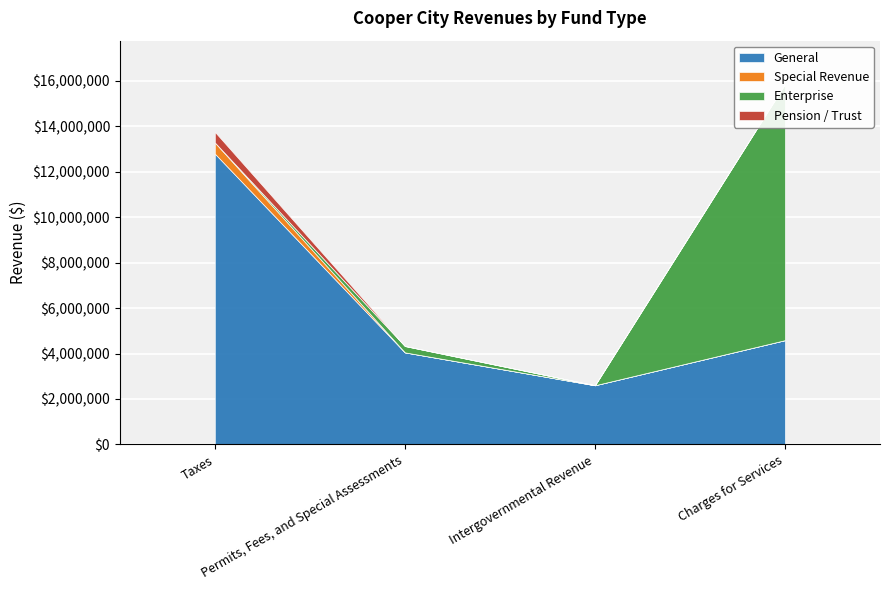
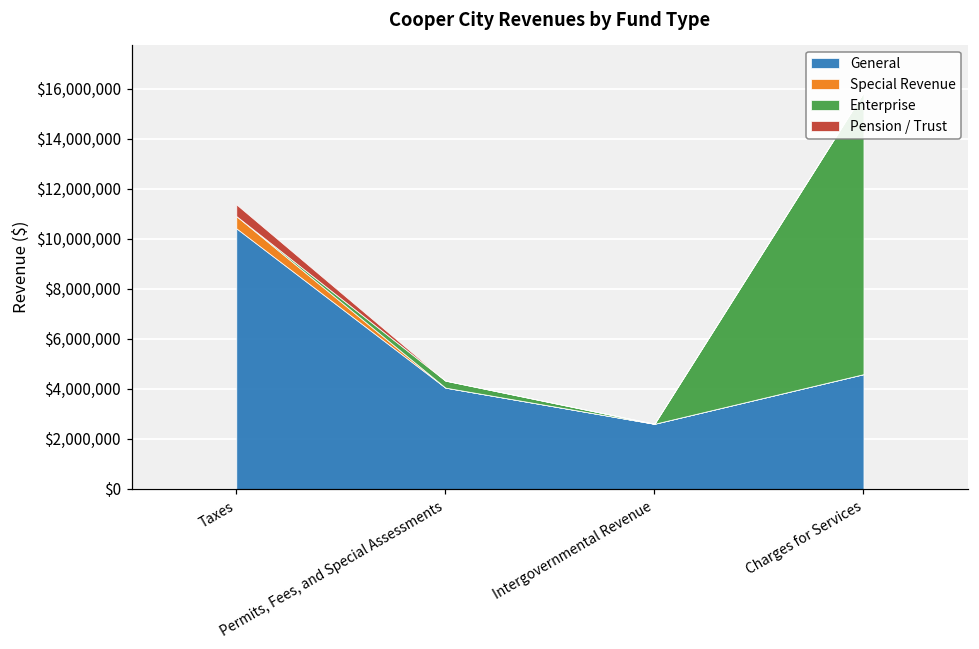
General, Taxes: $12,800,000 -> $10,400,000
